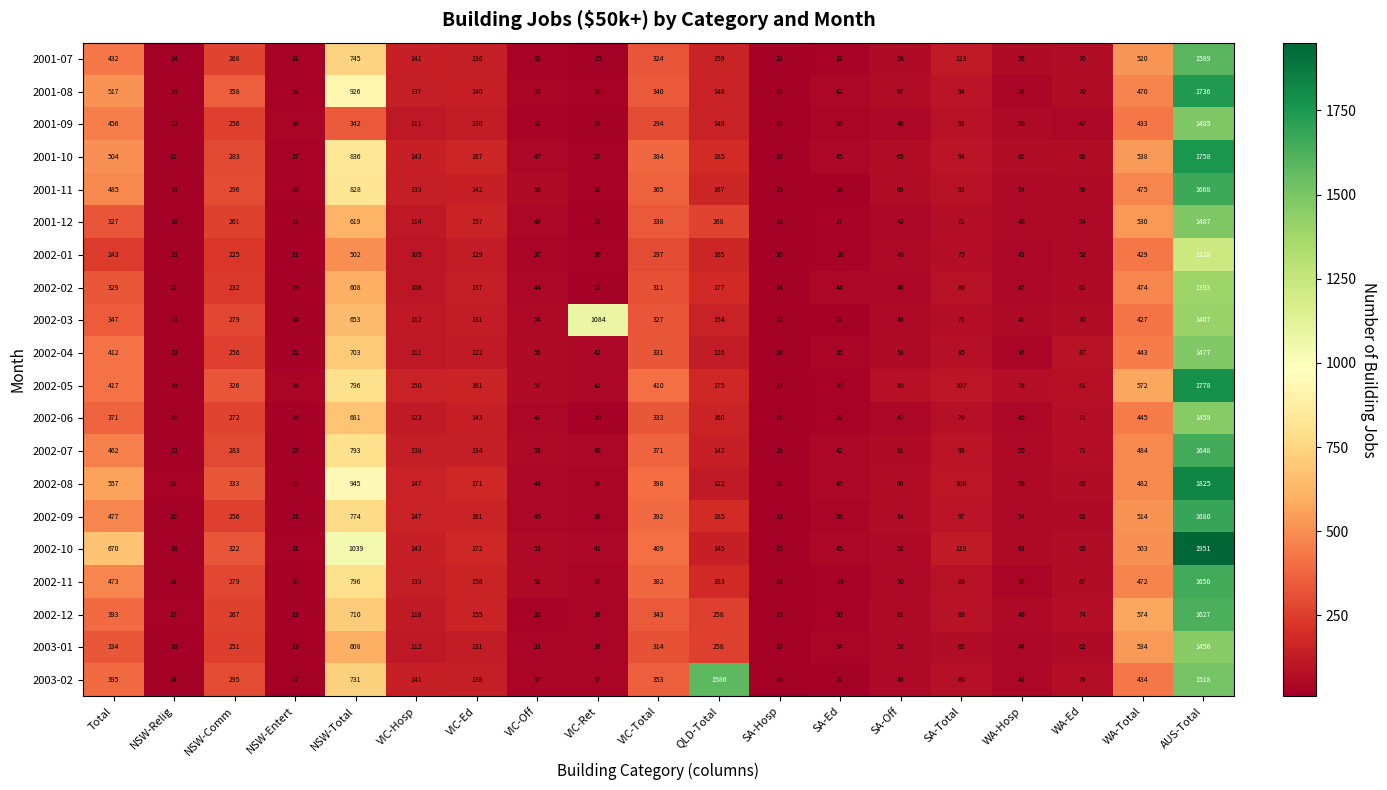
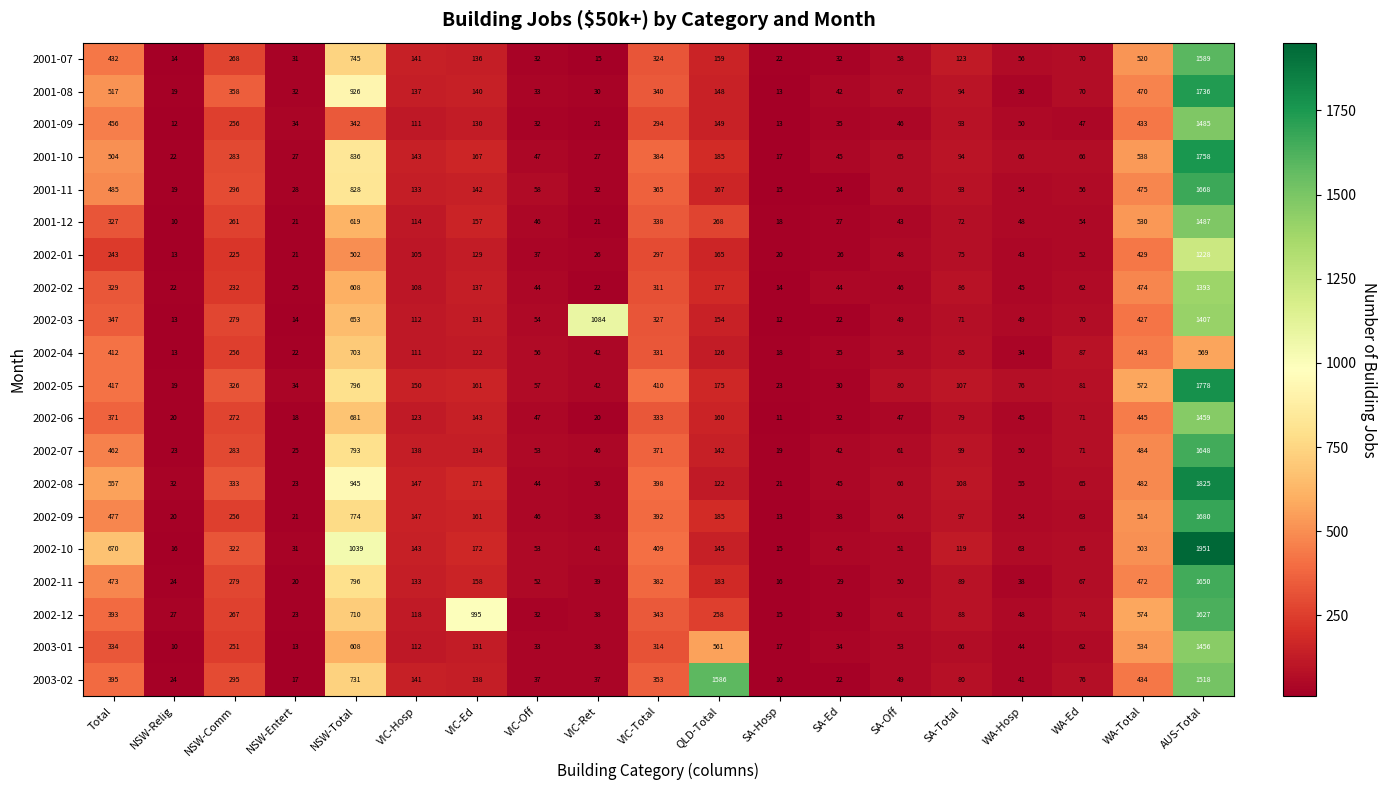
2002-04, AUS-Total: 1477 -> 569
2002-12, VIC-Ed: 155 -> 995
2003-01, QLD-Total: 258 -> 561
